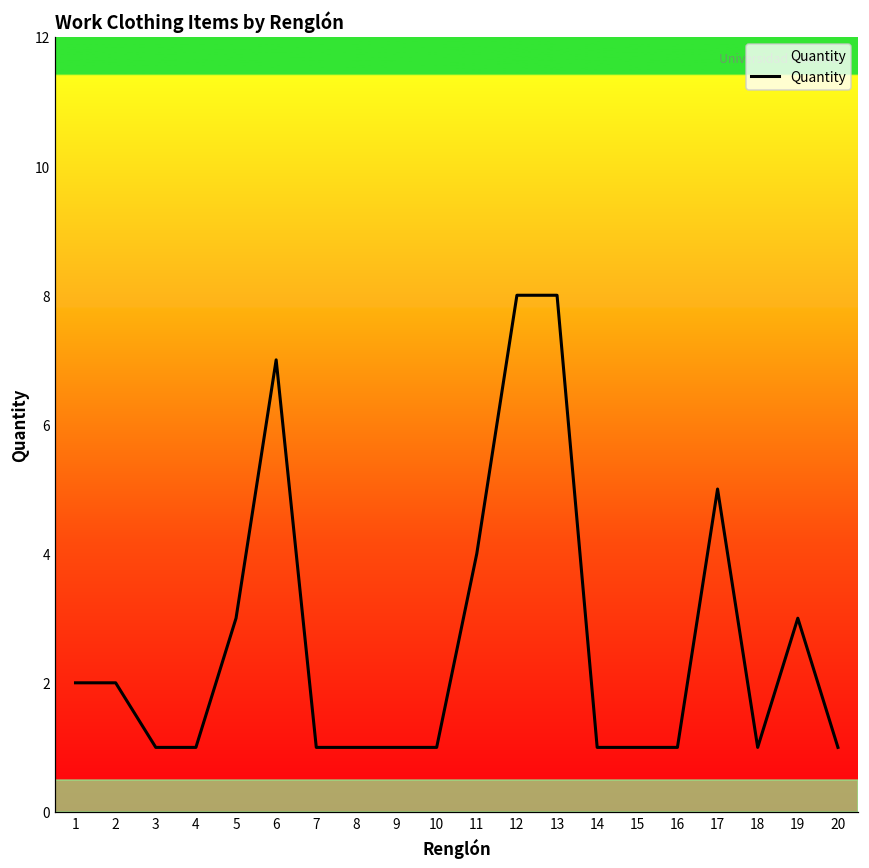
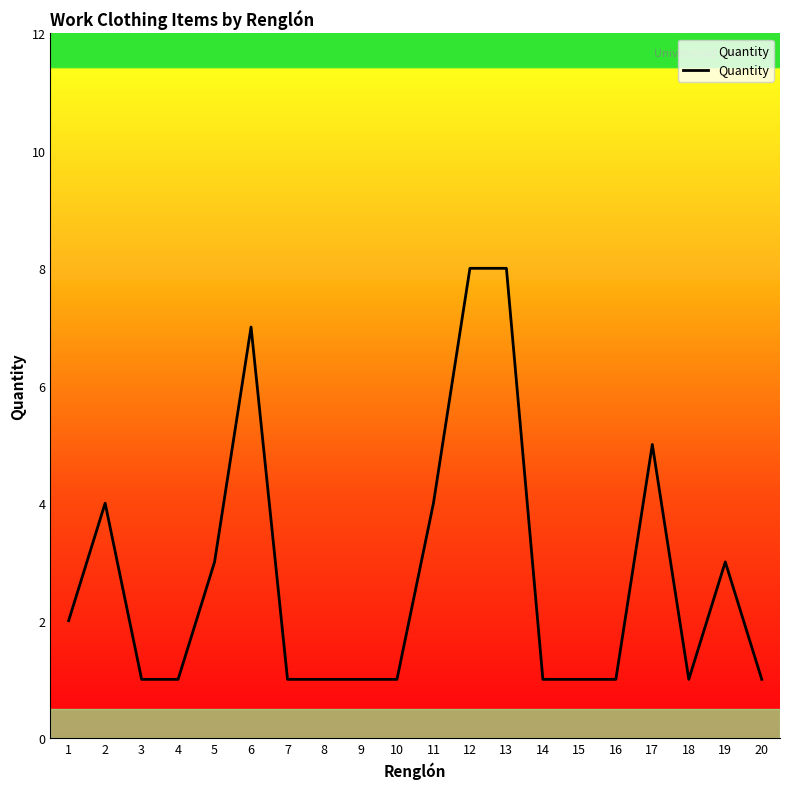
2: 2 -> 4
